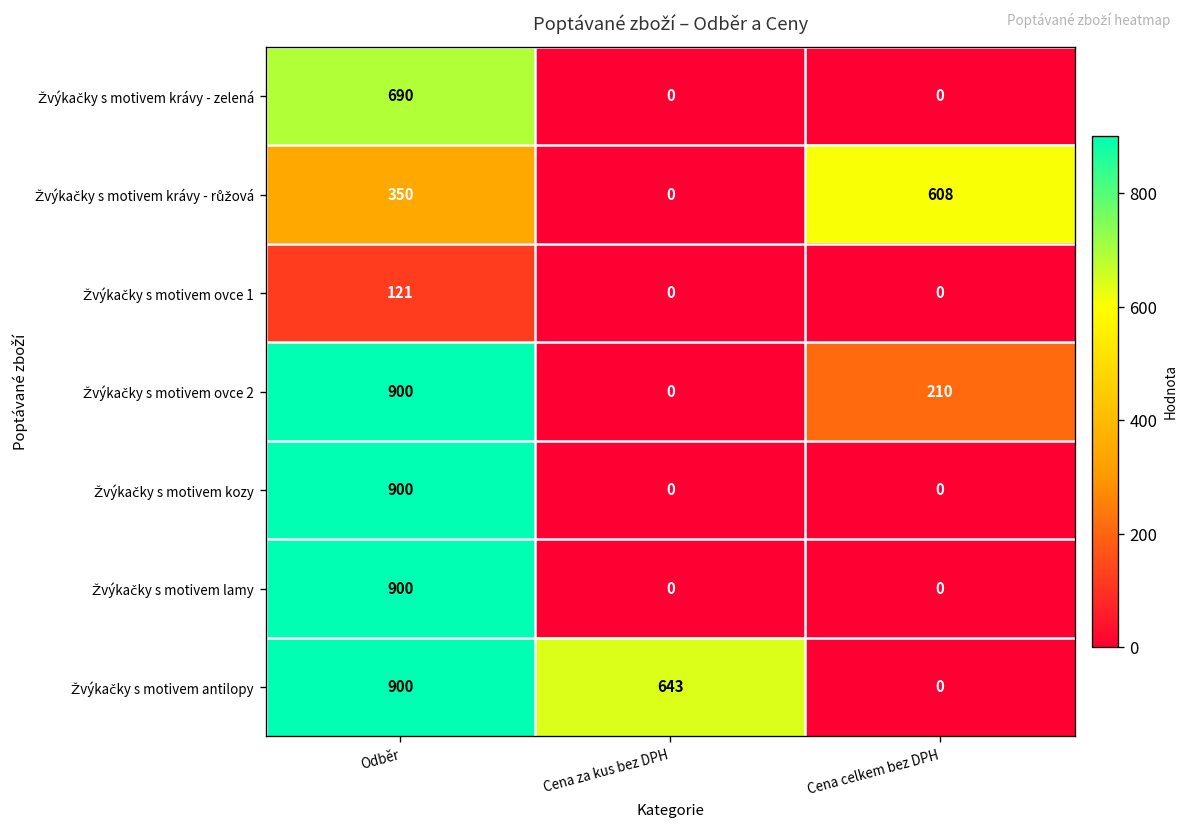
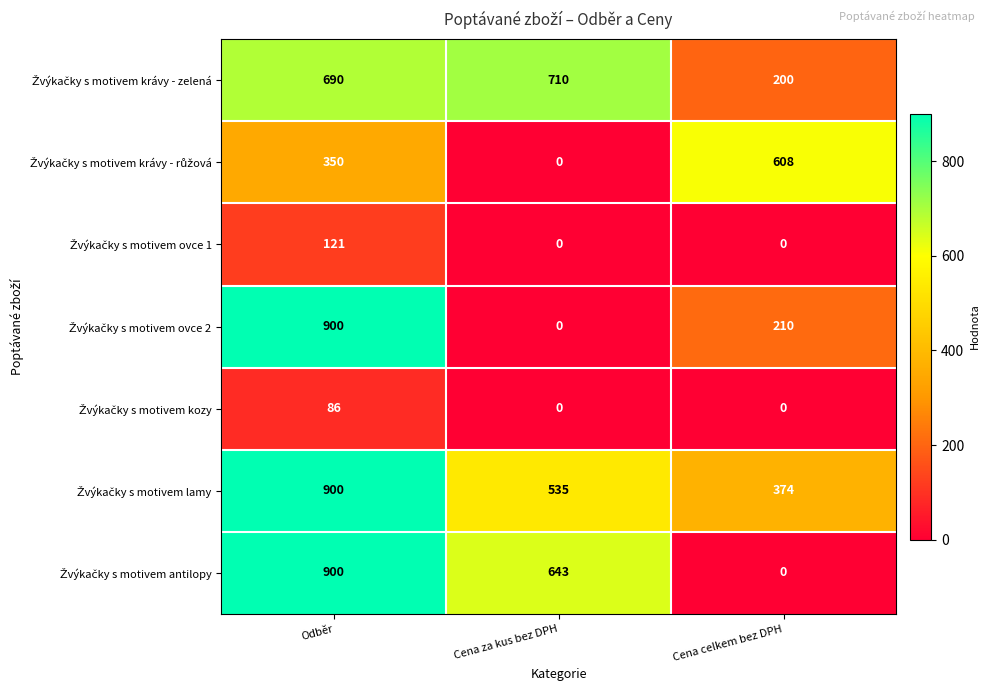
Žvýkačky s motivem krávy - zelená, Cena za kus bez DPH: 0 -> 710
Žvýkačky s motivem krávy - zelená, Cena celkem bez DPH: 0 -> 200
Žvýkačky s motivem kozy, Odběr: 900 -> 86
Žvýkačky s motivem lamy, Cena za kus bez DPH: 0 -> 535
Žvýkačky s motivem lamy, Cena celkem bez DPH: 0 -> 374
